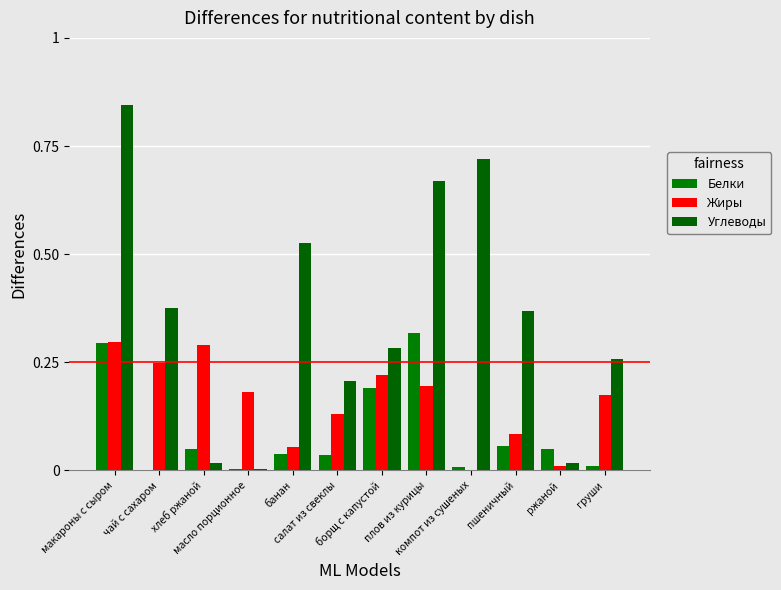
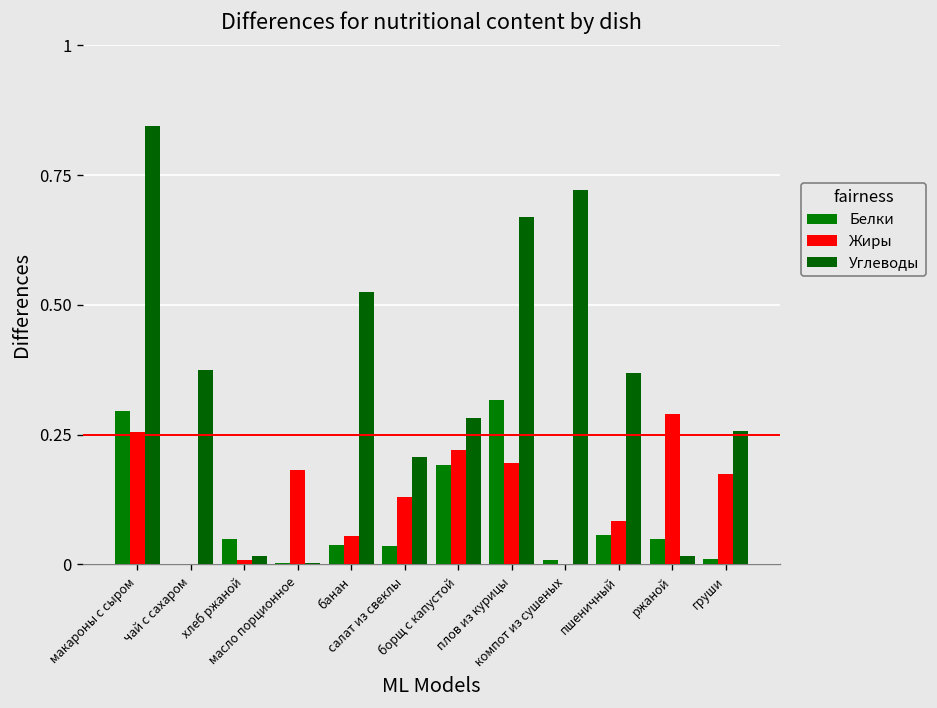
Жиры, макароны с сыром: 0.30 -> 0.26
Жиры, чай с сахаром: 0.25 -> 0.00
Жиры, хлеб ржаной: 0.29 -> 0.01
Жиры, ржаной: 0.01 -> 0.29
